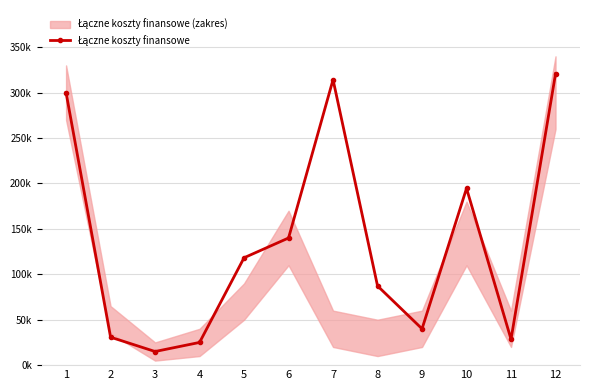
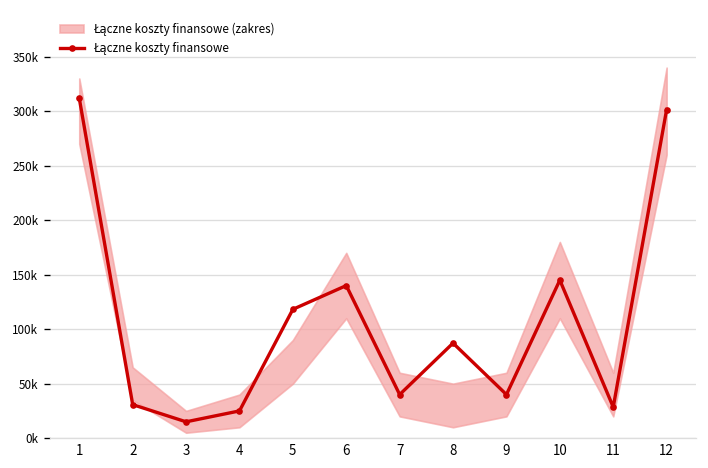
Łączne koszty finansowe, 1: 300000 -> 310000
Łączne koszty finansowe, 7: 310000 -> 40000
Łączne koszty finansowe, 10: 190000 -> 150000
Łączne koszty finansowe, 12: 320000 -> 300000
